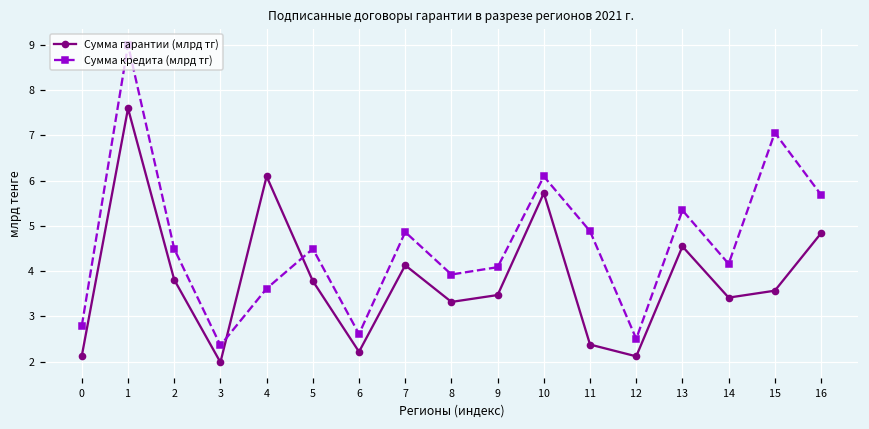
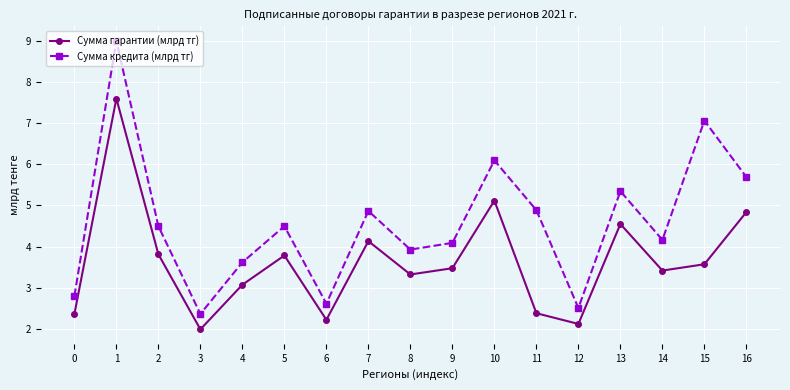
Сумма гарантии (млрд тг), 0: 2.1 -> 2.4
Сумма гарантии (млрд тг), 4: 6.1 -> 3.1
Сумма гарантии (млрд тг), 10: 5.7 -> 5.1
